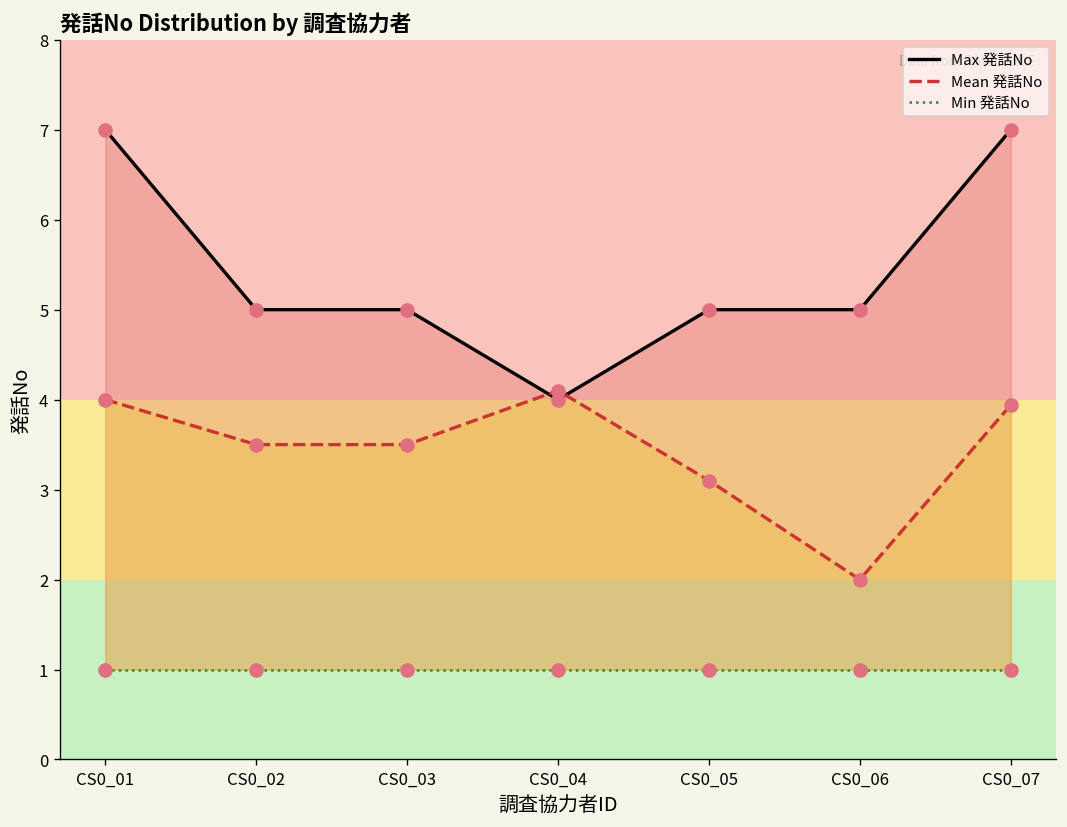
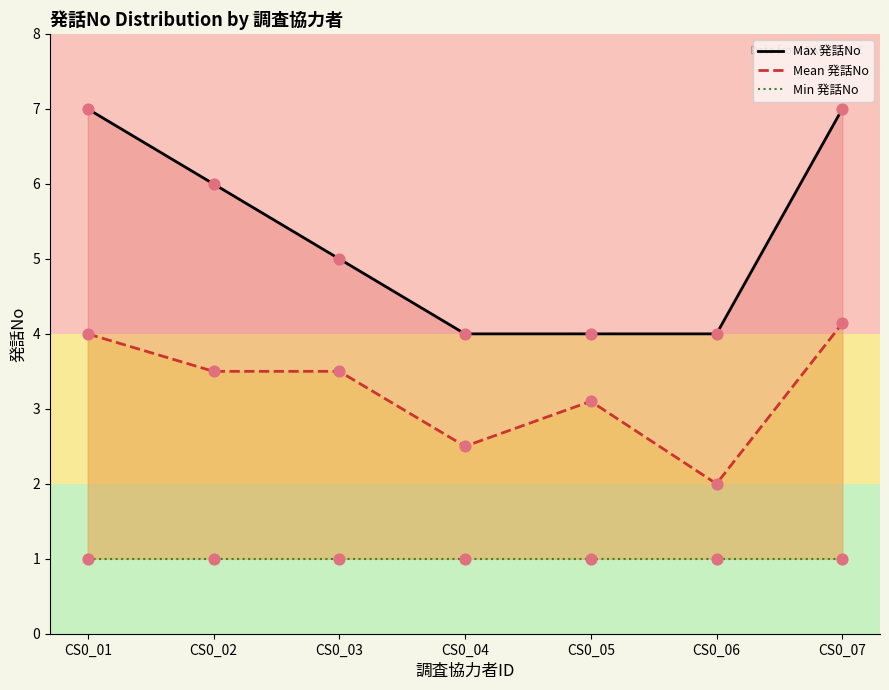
Max 発話No, CS0_02: 5 -> 6
Mean 発話No, CS0_04: 4.1 -> 2.5
Max 発話No, CS0_05: 5 -> 4
Max 発話No, CS0_06: 5 -> 4
Mean 発話No, CS0_07: 3.9 -> 4.1
